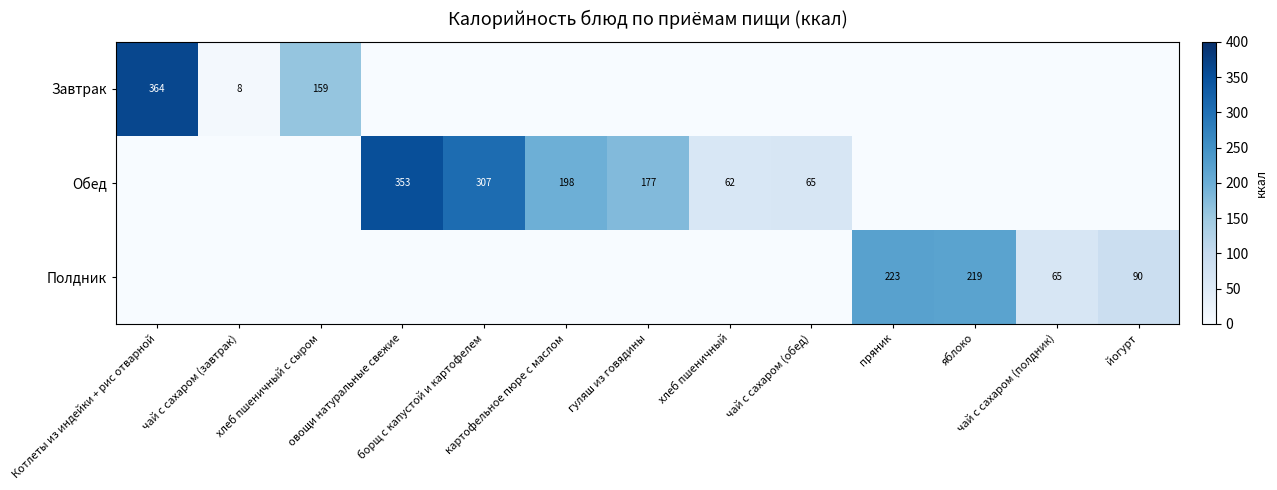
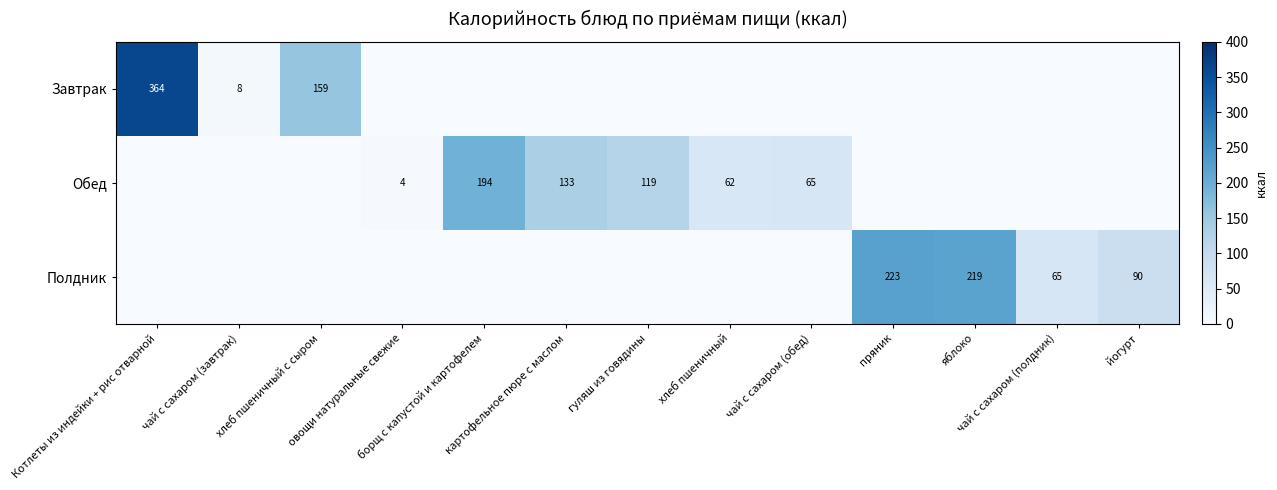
Обед, овощи натуральные свежие: 353 -> 4
Обед, борщ с капустой и картофелем: 307 -> 194
Обед, картофельное пюре с маслом: 198 -> 133
Обед, гуляш из говядины: 177 -> 119
